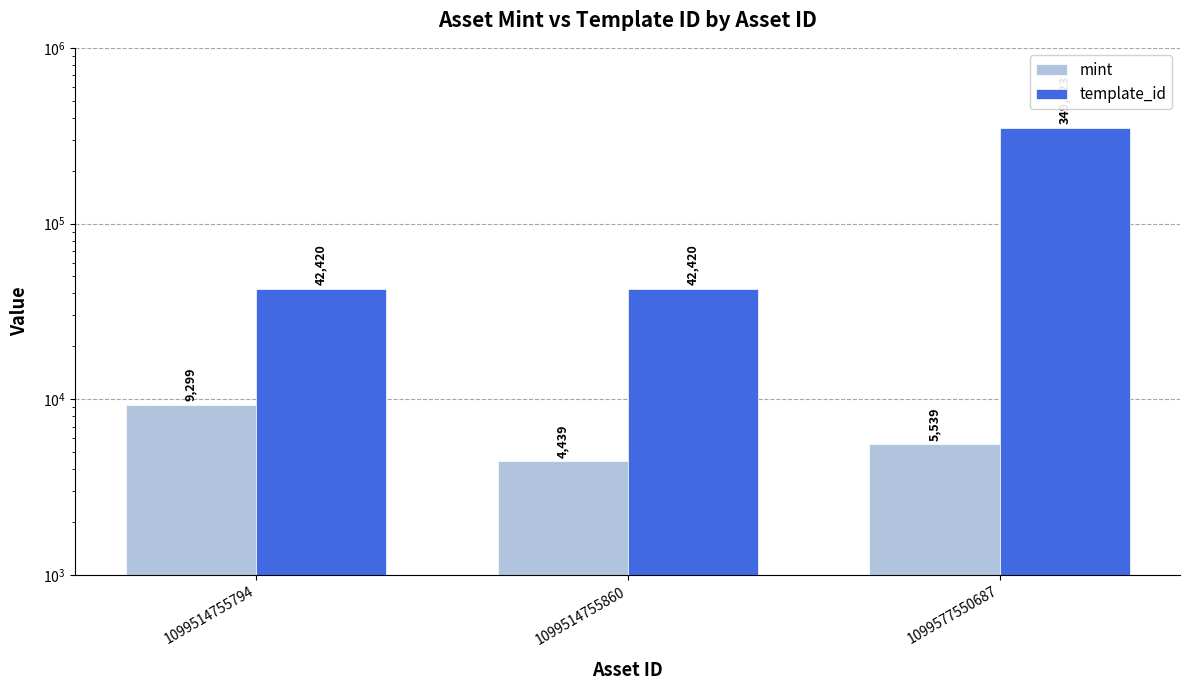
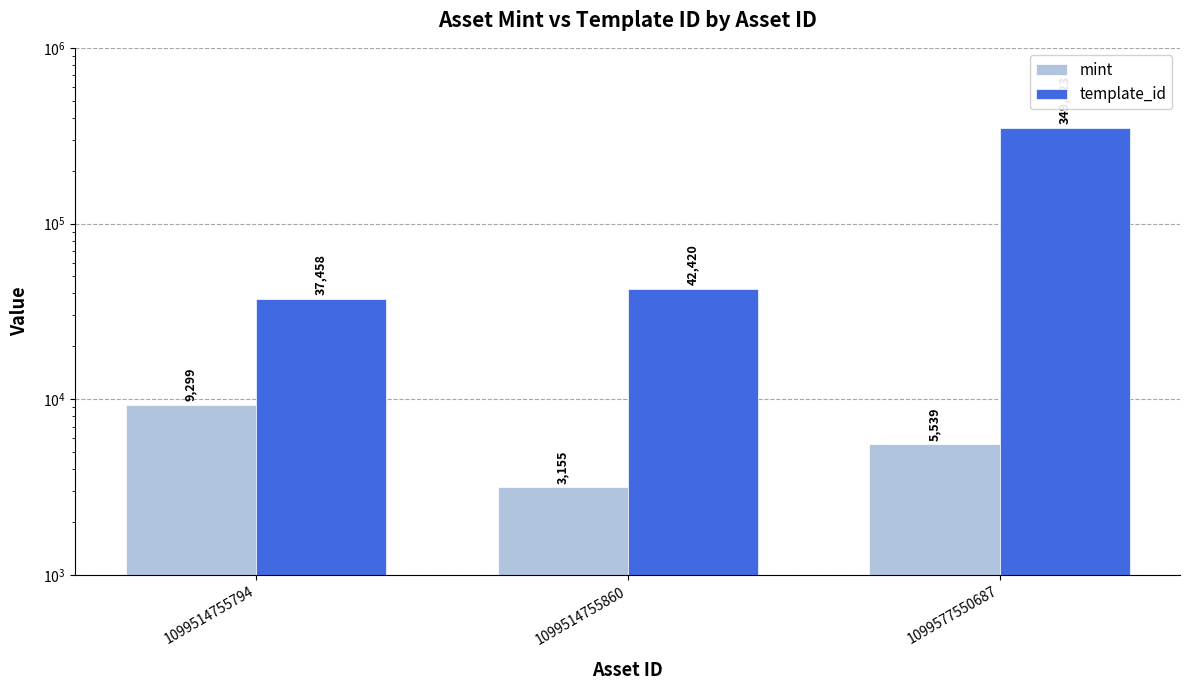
template_id, 1099514755794: 42,420 -> 37,458
mint, 1099514755860: 4,439 -> 3,155
